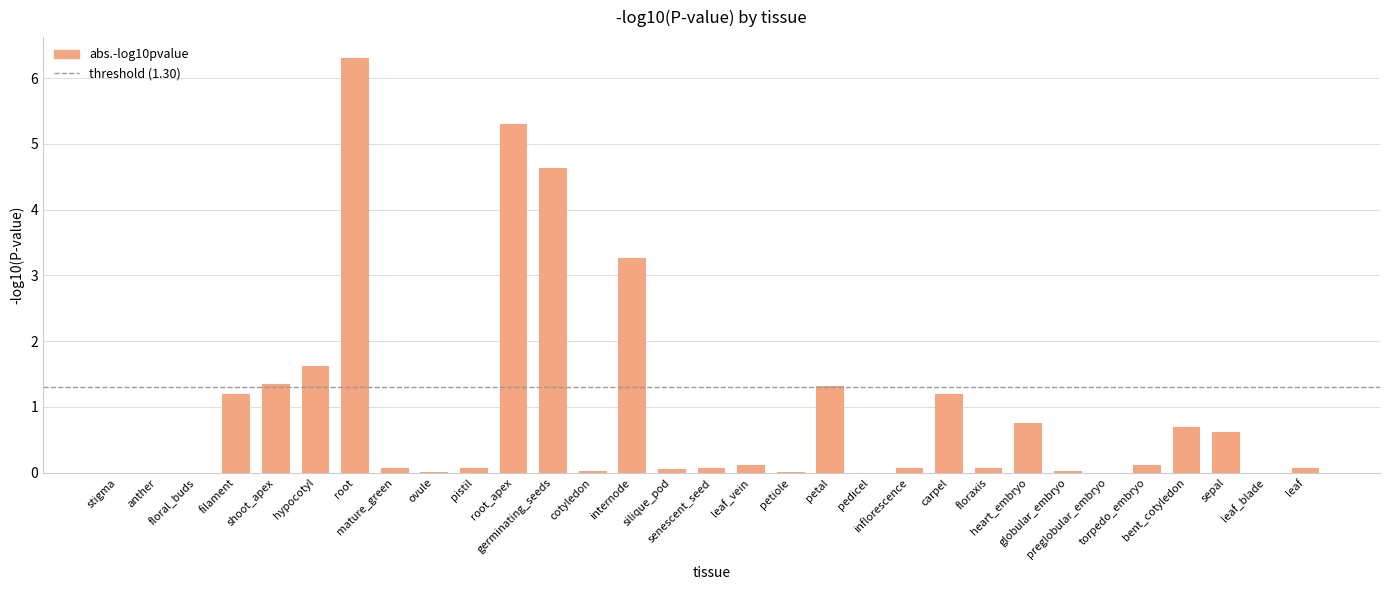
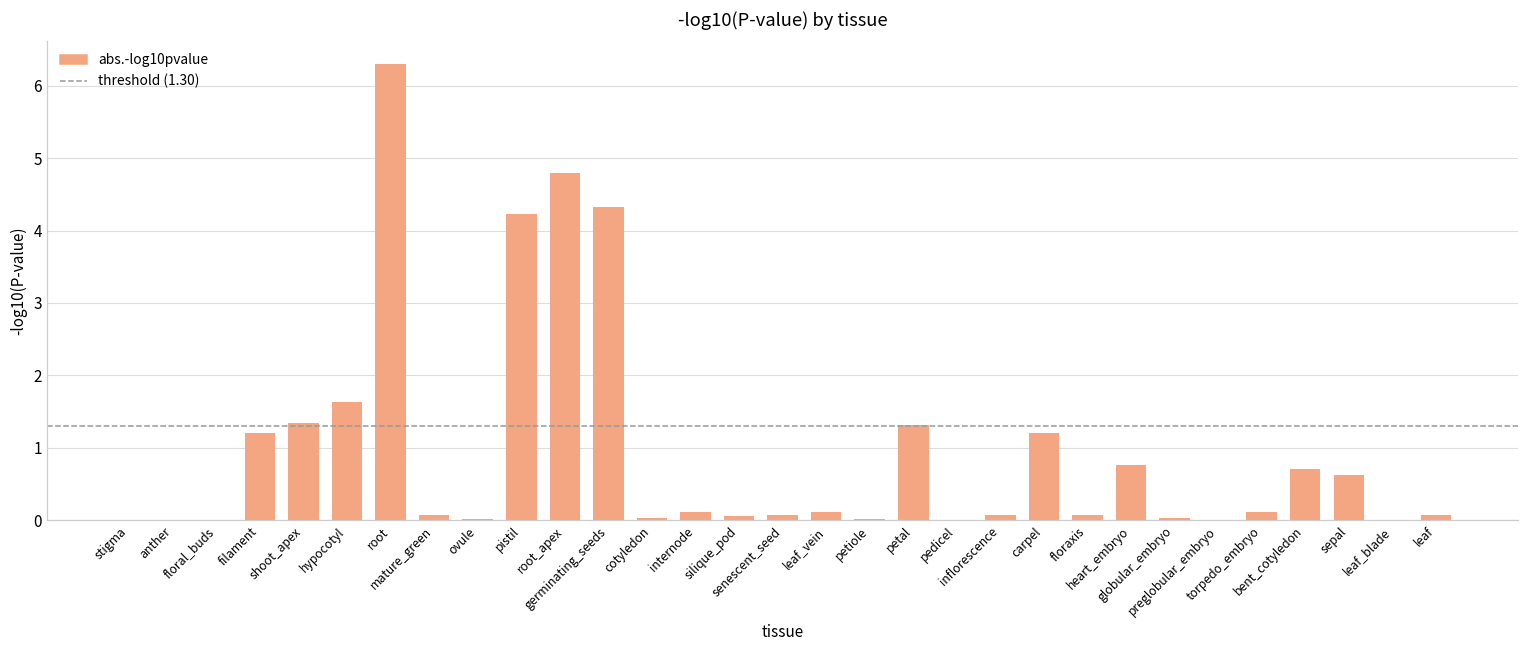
pistil: 0.1 -> 4.2
root_apex: 5.3 -> 4.8
germinating_seeds: 4.6 -> 4.3
internode: 3.3 -> 0.1
